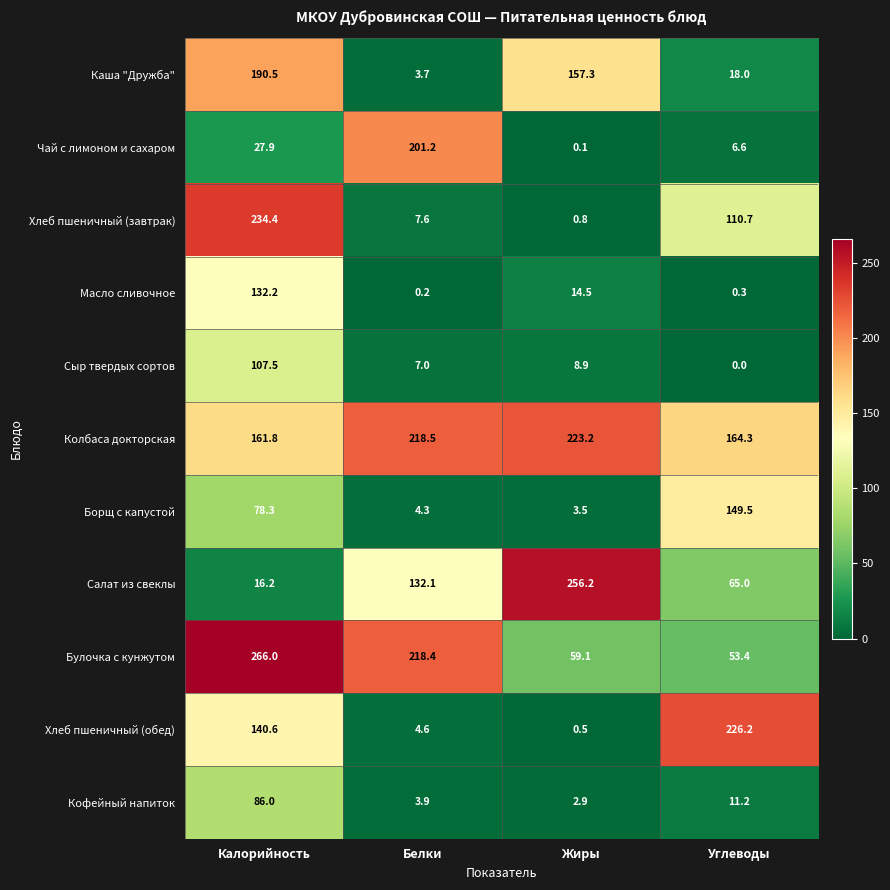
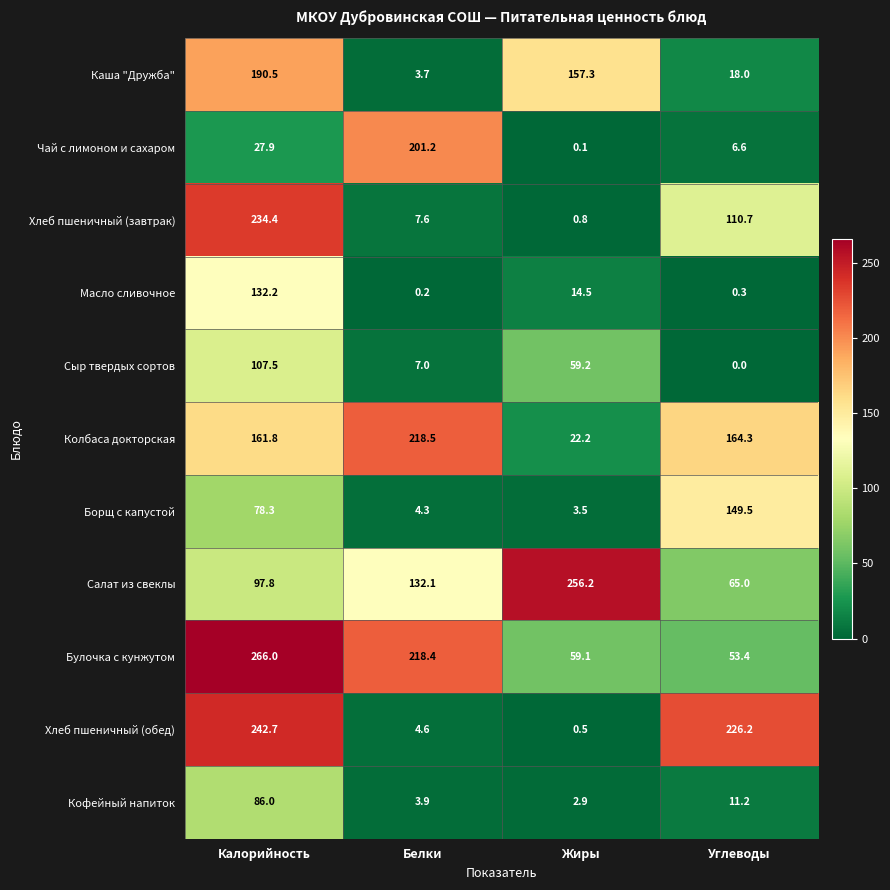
Сыр твердых сортов, Жиры: 8.9 -> 59.2
Колбаса докторская, Жиры: 223.2 -> 22.2
Салат из свеклы, Калорийность: 16.2 -> 97.8
Хлеб пшеничный (обед), Калорийность: 140.6 -> 242.7
